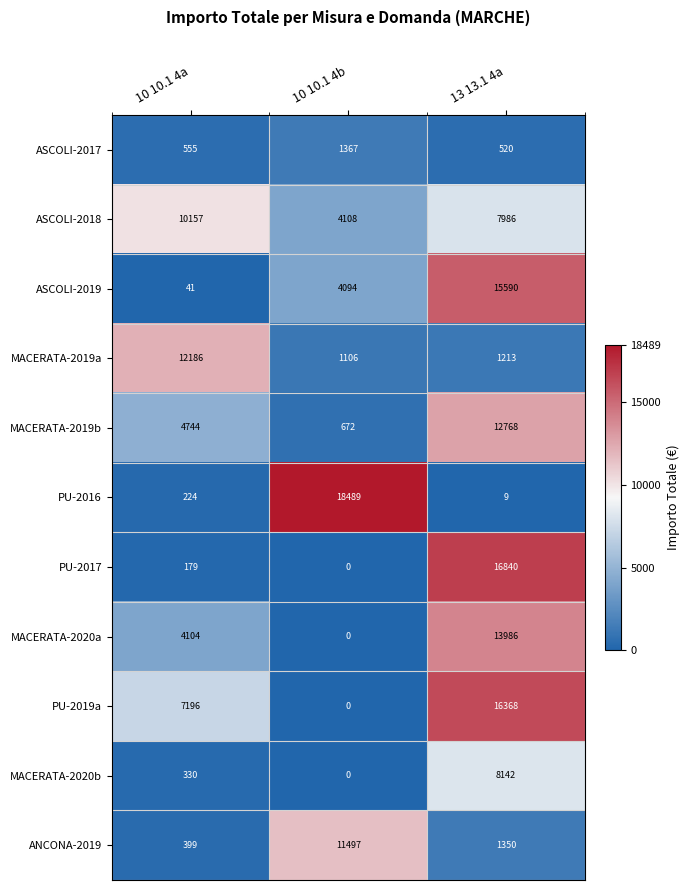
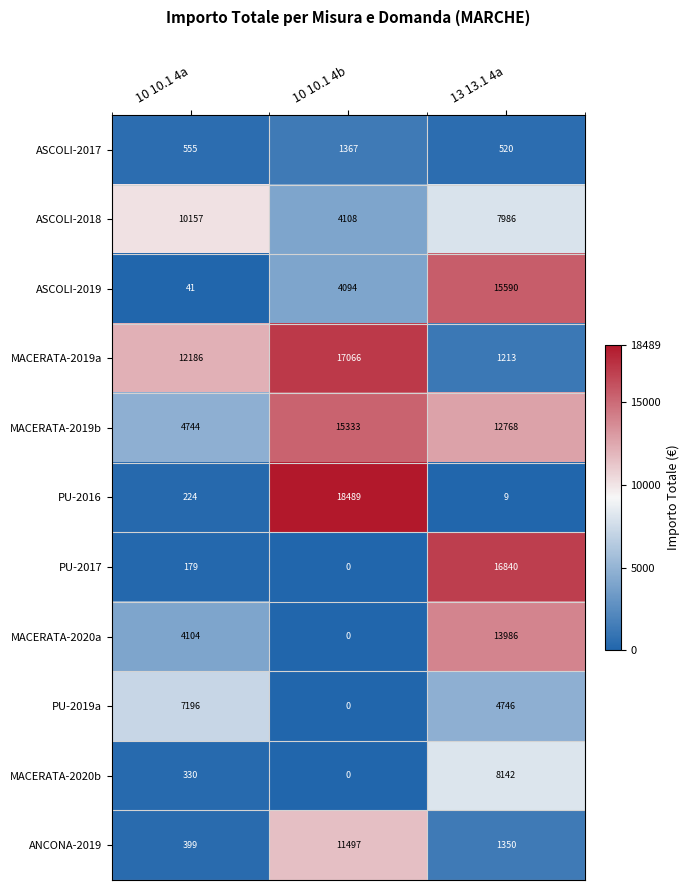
MACERATA-2019a, 10 10.1 4b: 1106 -> 17066
MACERATA-2019b, 10 10.1 4b: 672 -> 15333
PU-2019a, 13 13.1 4a: 16368 -> 4746
